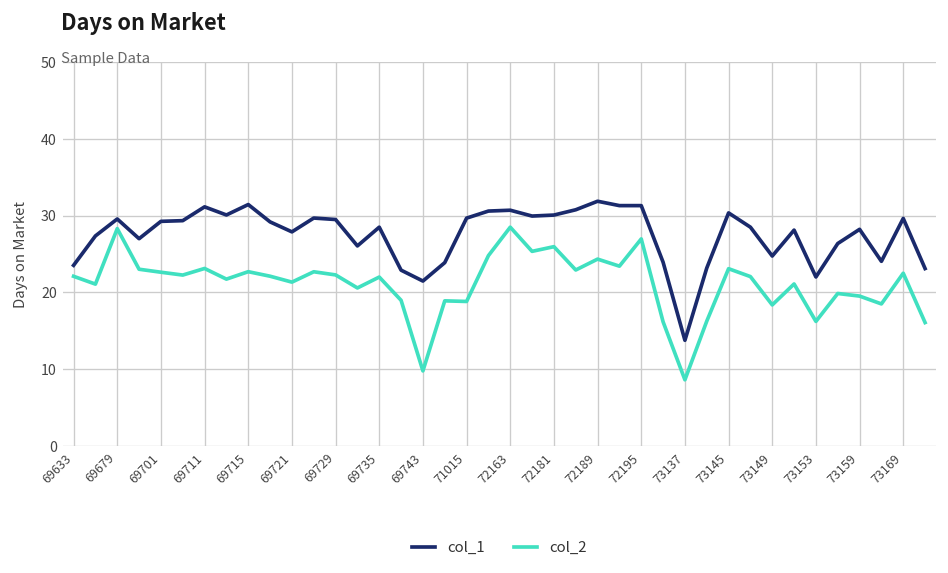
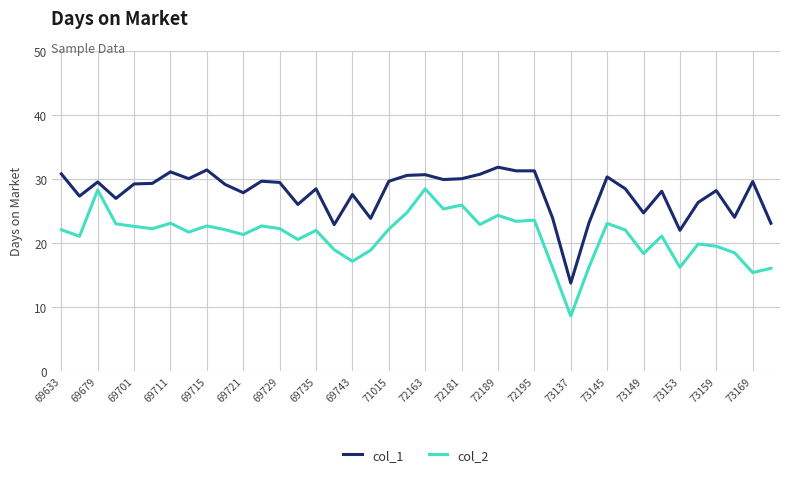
col_1, 69633: 24 -> 31
col_1, 69743: 21 -> 28
col_2, 69743: 10 -> 17
col_2, 71015: 19 -> 22
col_2, 72195: 27 -> 24
col_2, 73169: 22 -> 15
